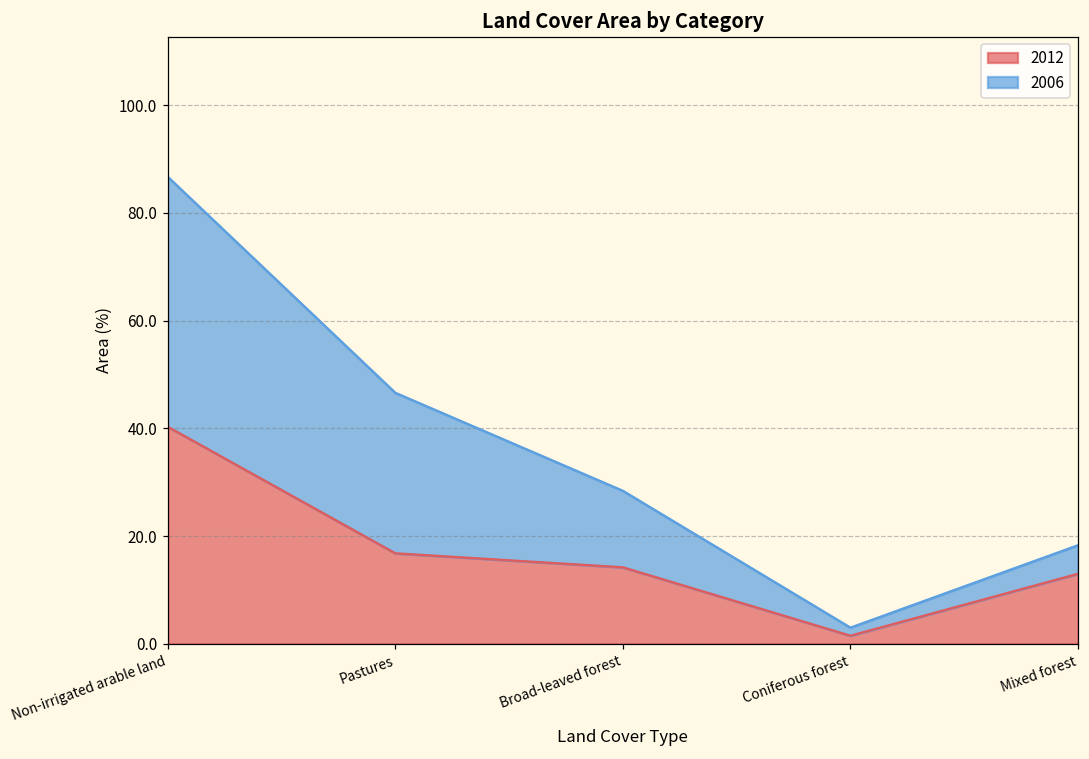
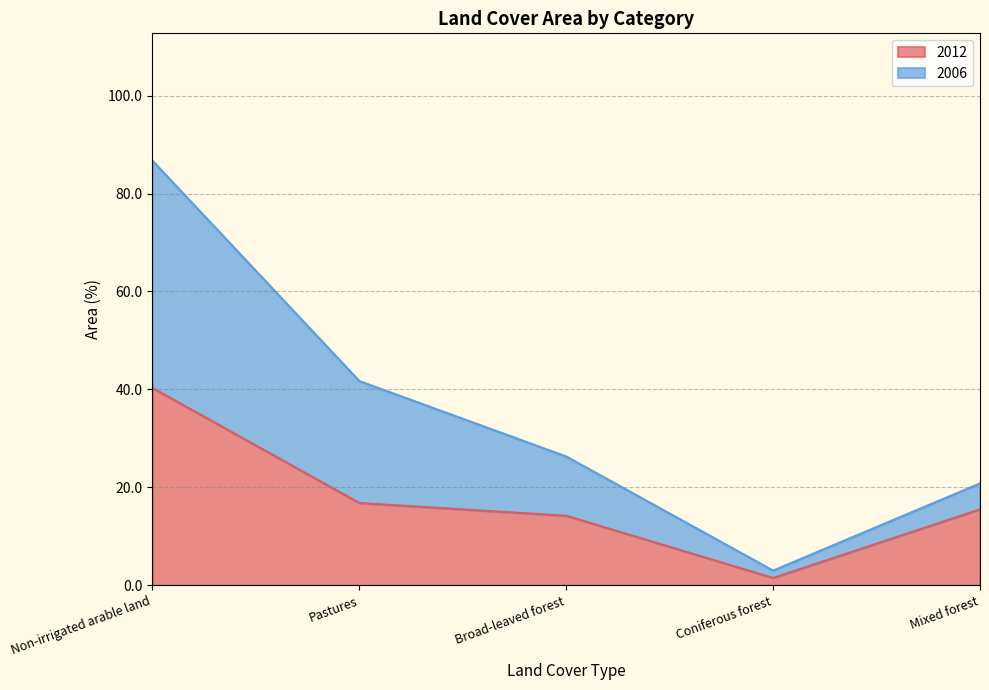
2006, Pastures: 30 -> 25
2006, Broad-leaved forest: 14 -> 12
2012, Mixed forest: 13 -> 16
